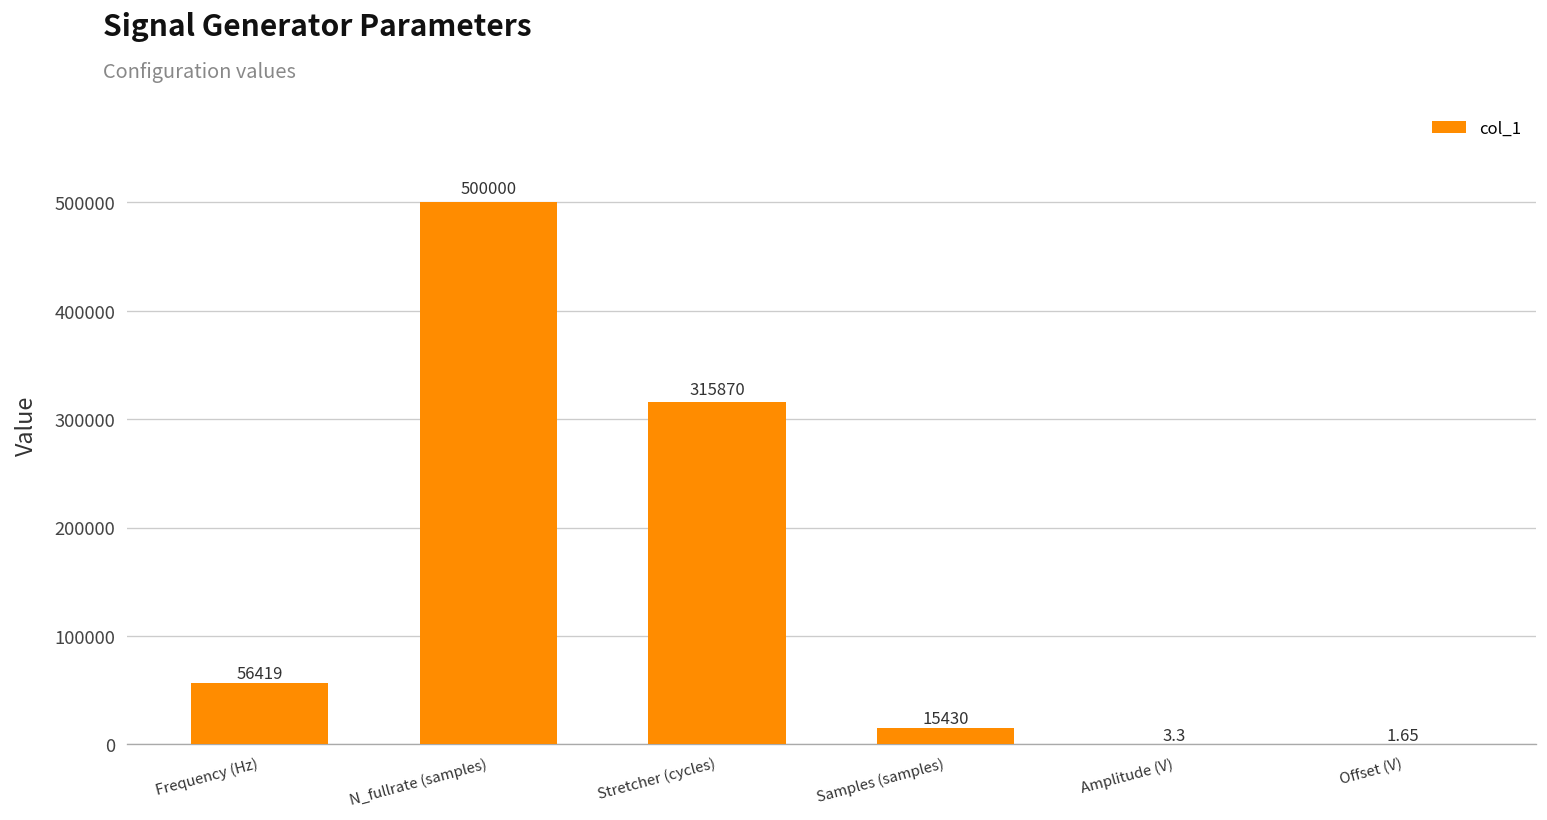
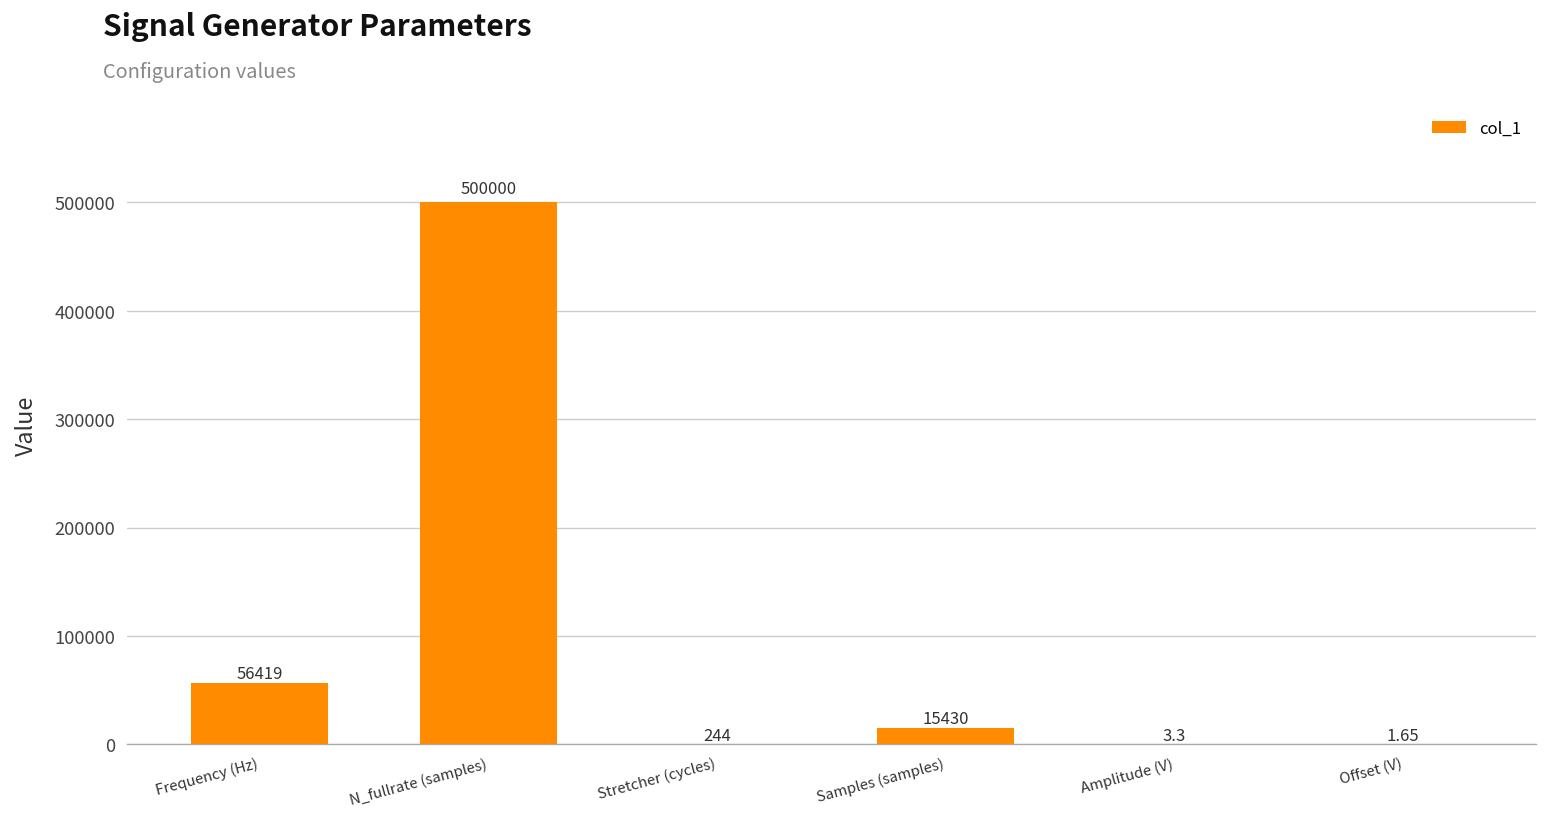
Stretcher (cycles): 315870 -> 244
